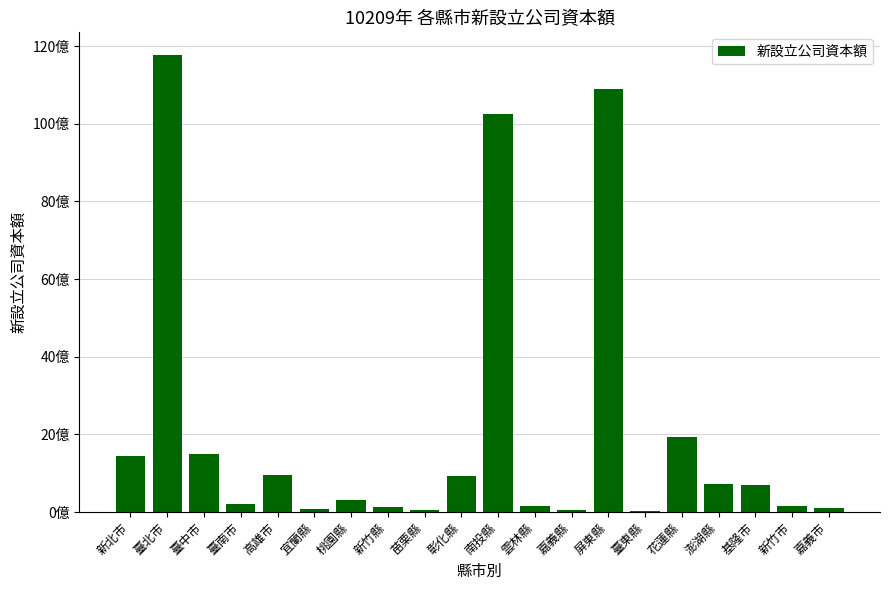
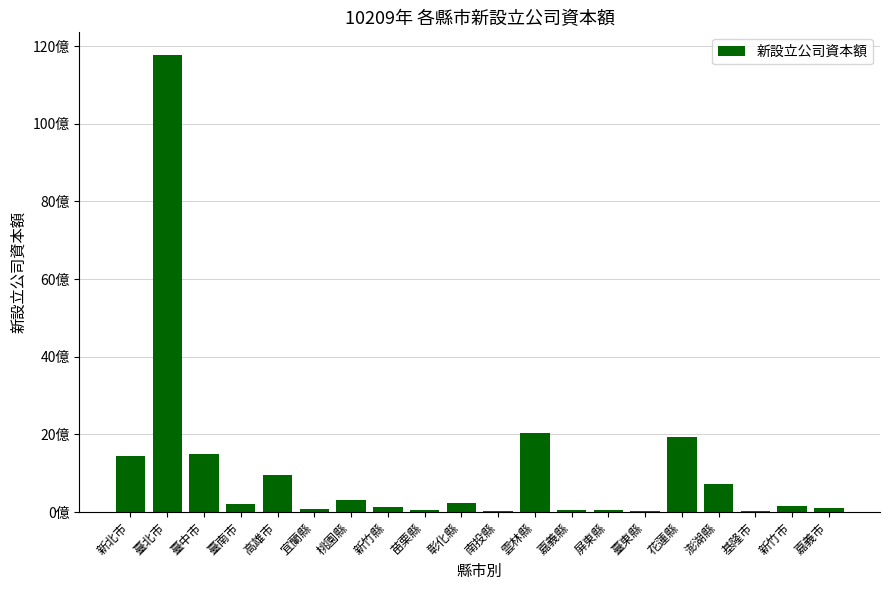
彰化縣: 9億 -> 2億
南投縣: 103億 -> 0億
雲林縣: 1億 -> 20億
屏東縣: 109億 -> 1億
基隆市: 7億 -> 0億
